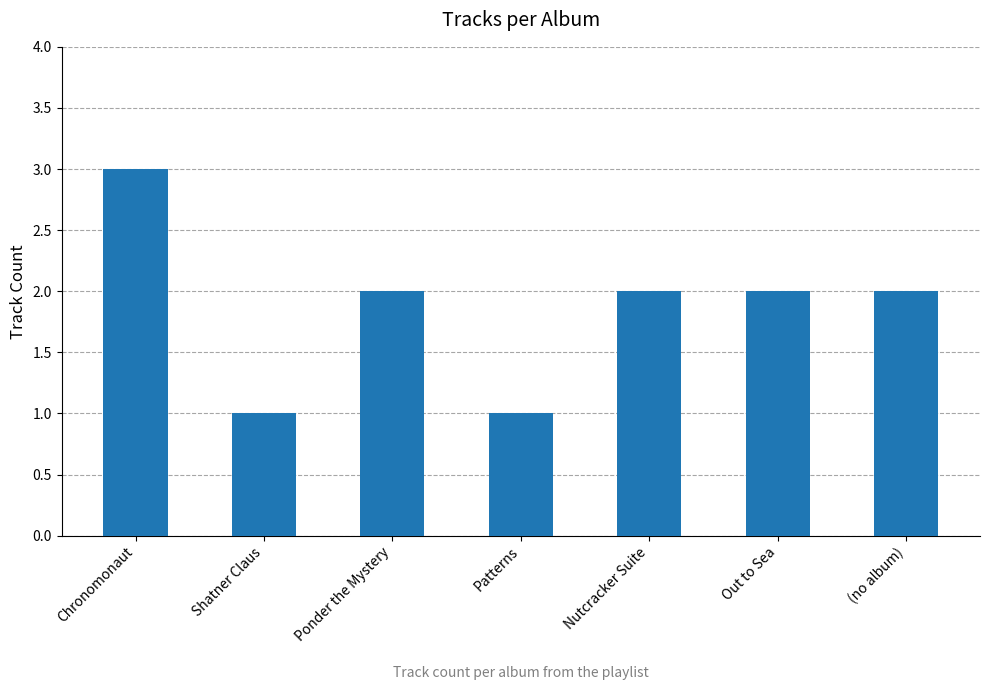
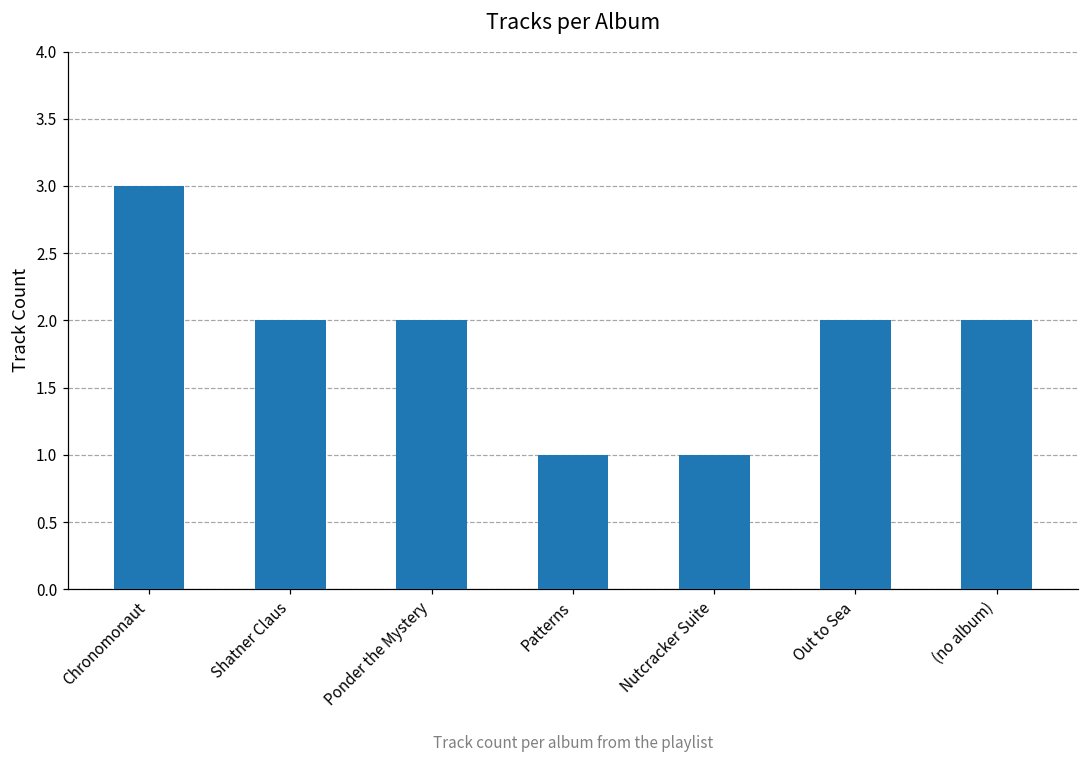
Shatner Claus: 1 -> 2
Nutcracker Suite: 2 -> 1
